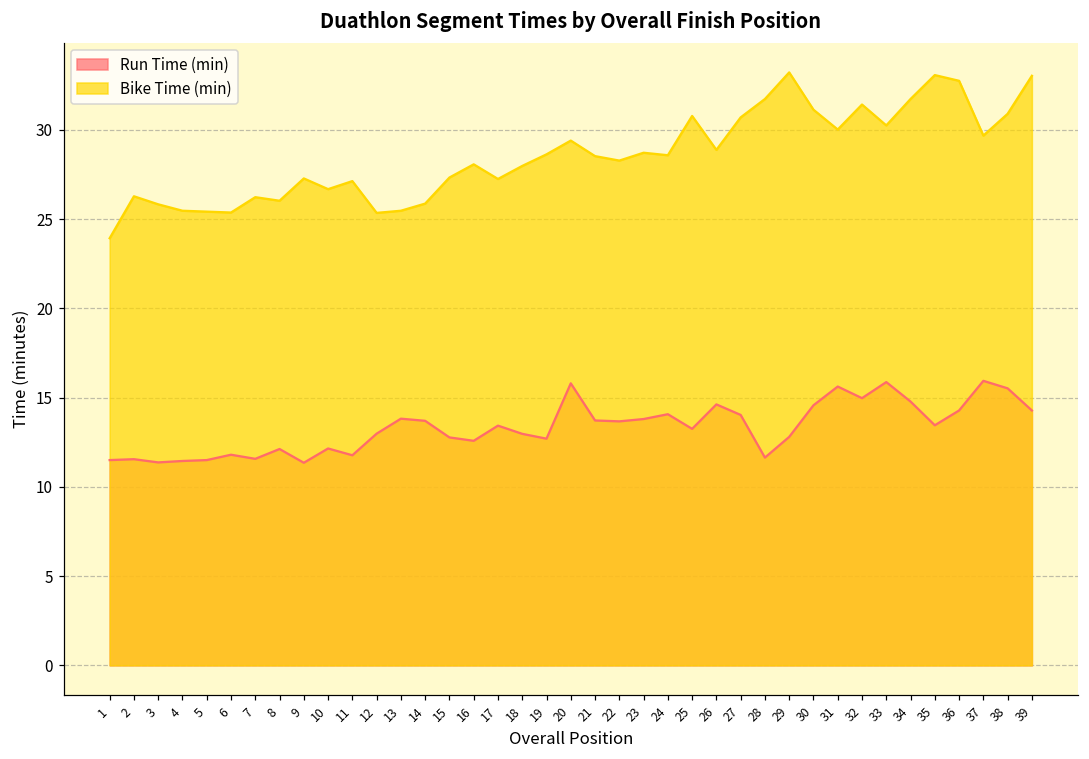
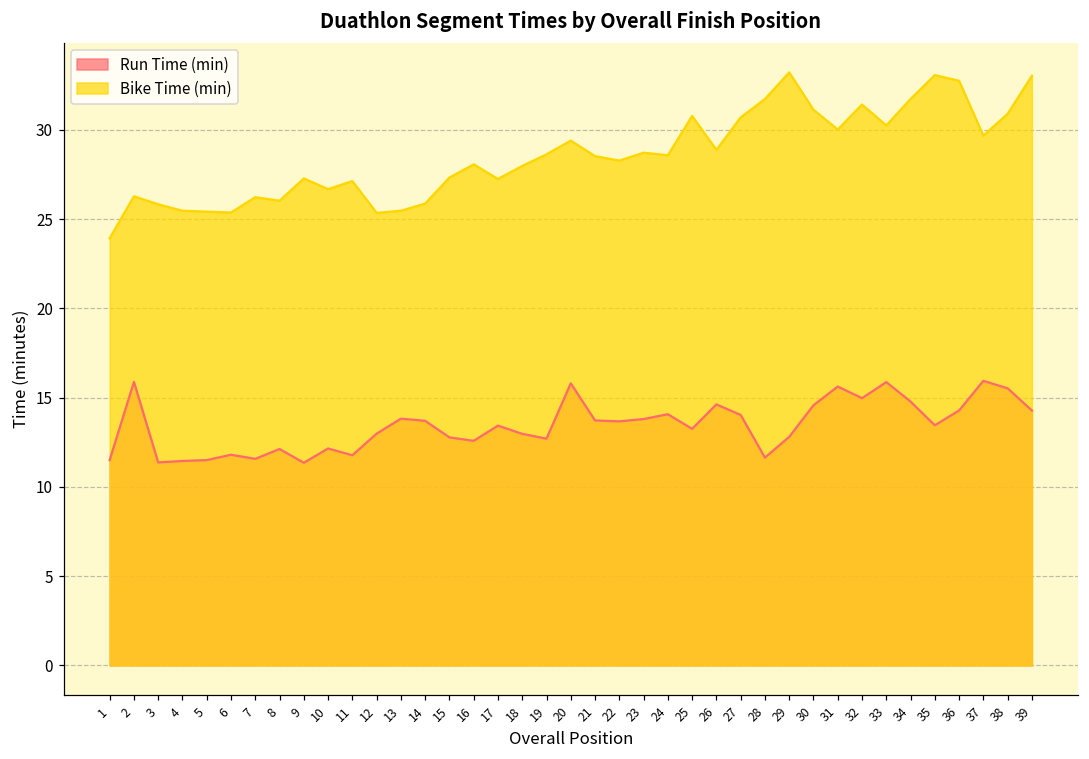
Run Time (min), 2: 11.6 -> 15.9
